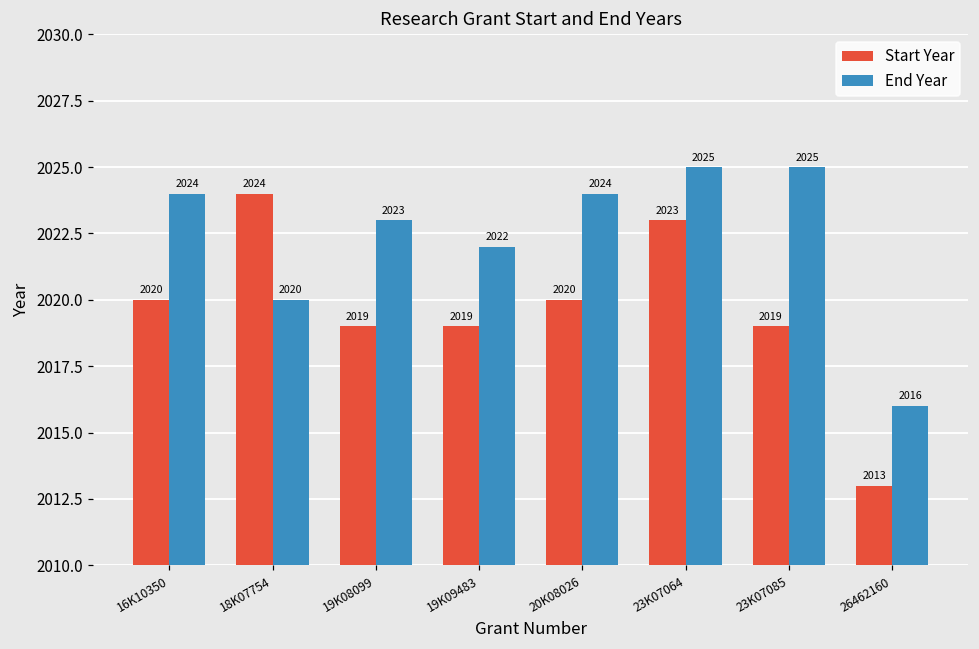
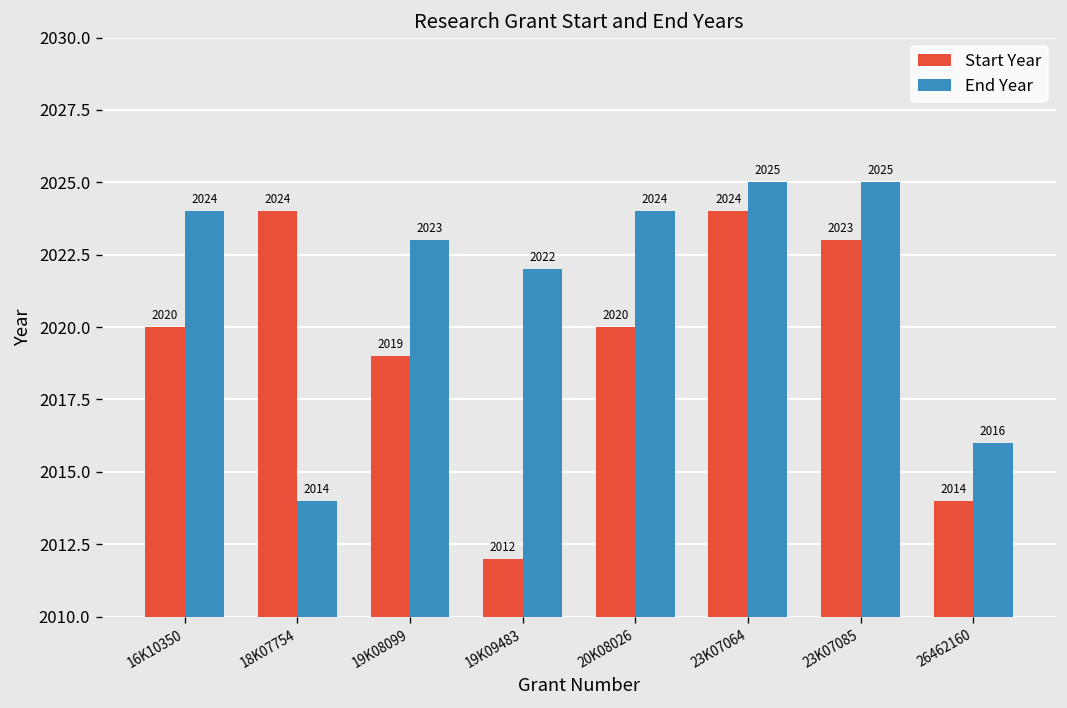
End Year, 18K07754: 2020 -> 2014
Start Year, 19K09483: 2019 -> 2012
Start Year, 23K07064: 2023 -> 2024
Start Year, 23K07085: 2019 -> 2023
Start Year, 26462160: 2013 -> 2014
